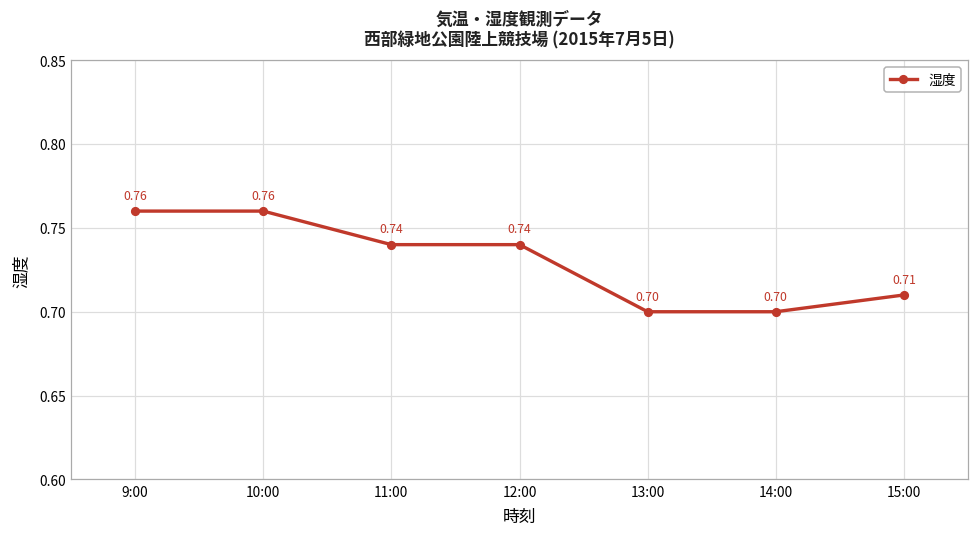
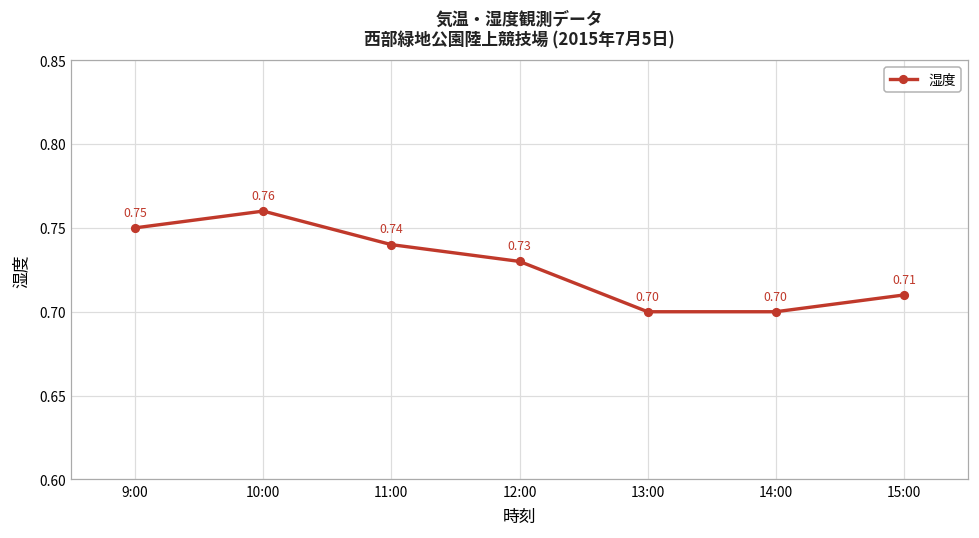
9:00: 0.76 -> 0.75
12:00: 0.74 -> 0.73
